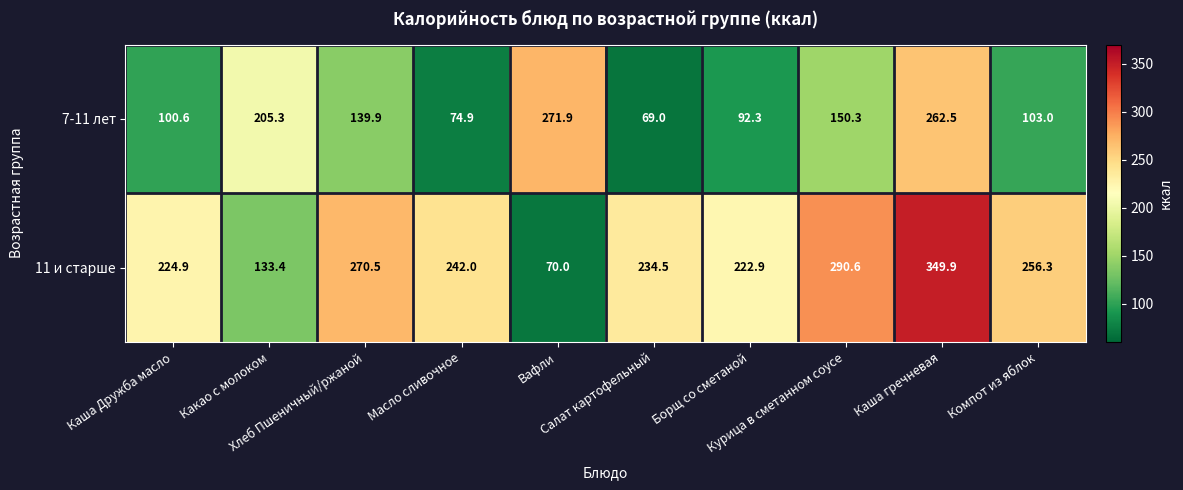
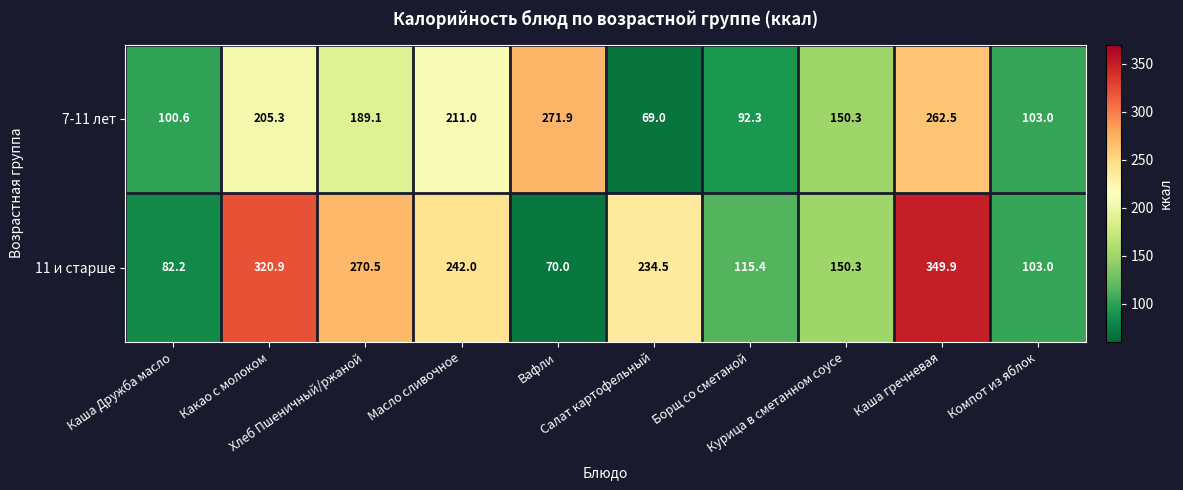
7-11 лет, Хлеб Пшеничный/ржаной: 139.9 -> 189.1
7-11 лет, Масло сливочное: 74.9 -> 211.0
11 и старше, Каша Дружба масло: 224.9 -> 82.2
11 и старше, Какао с молоком: 133.4 -> 320.9
11 и старше, Борщ со сметаной: 222.9 -> 115.4
11 и старше, Курица в сметанном соусе: 290.6 -> 150.3
11 и старше, Компот из яблок: 256.3 -> 103.0
